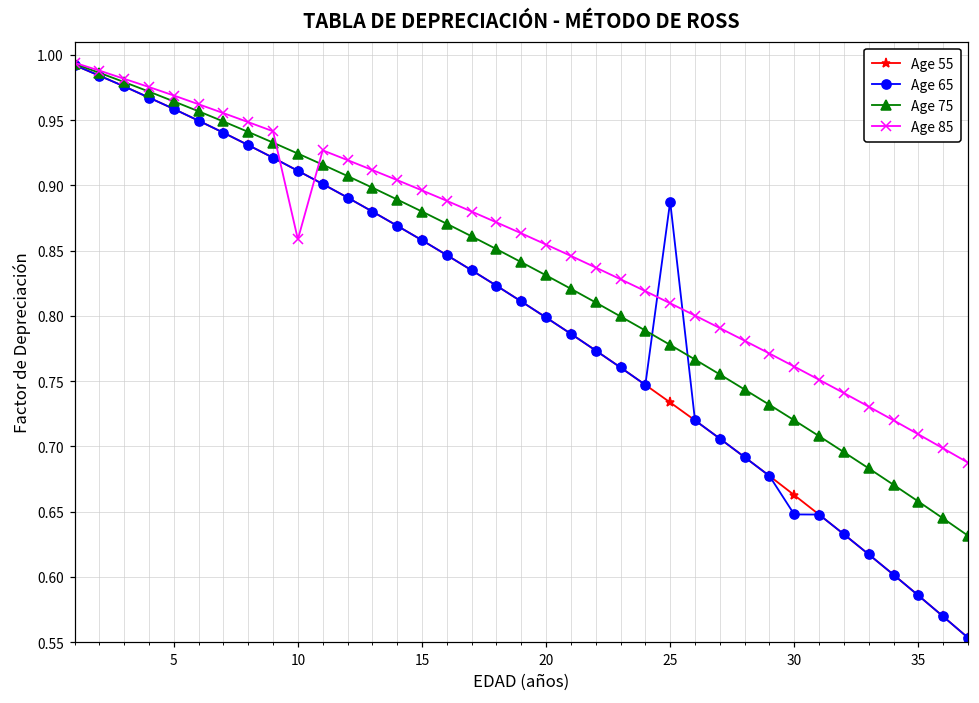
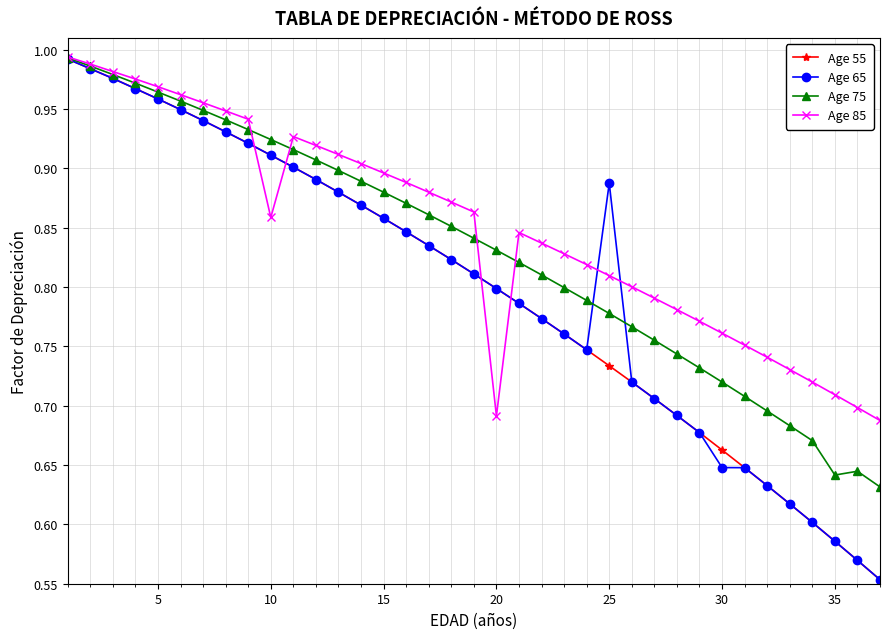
Age 85, 20: 0.855 -> 0.691
Age 75, 35: 0.658 -> 0.642
